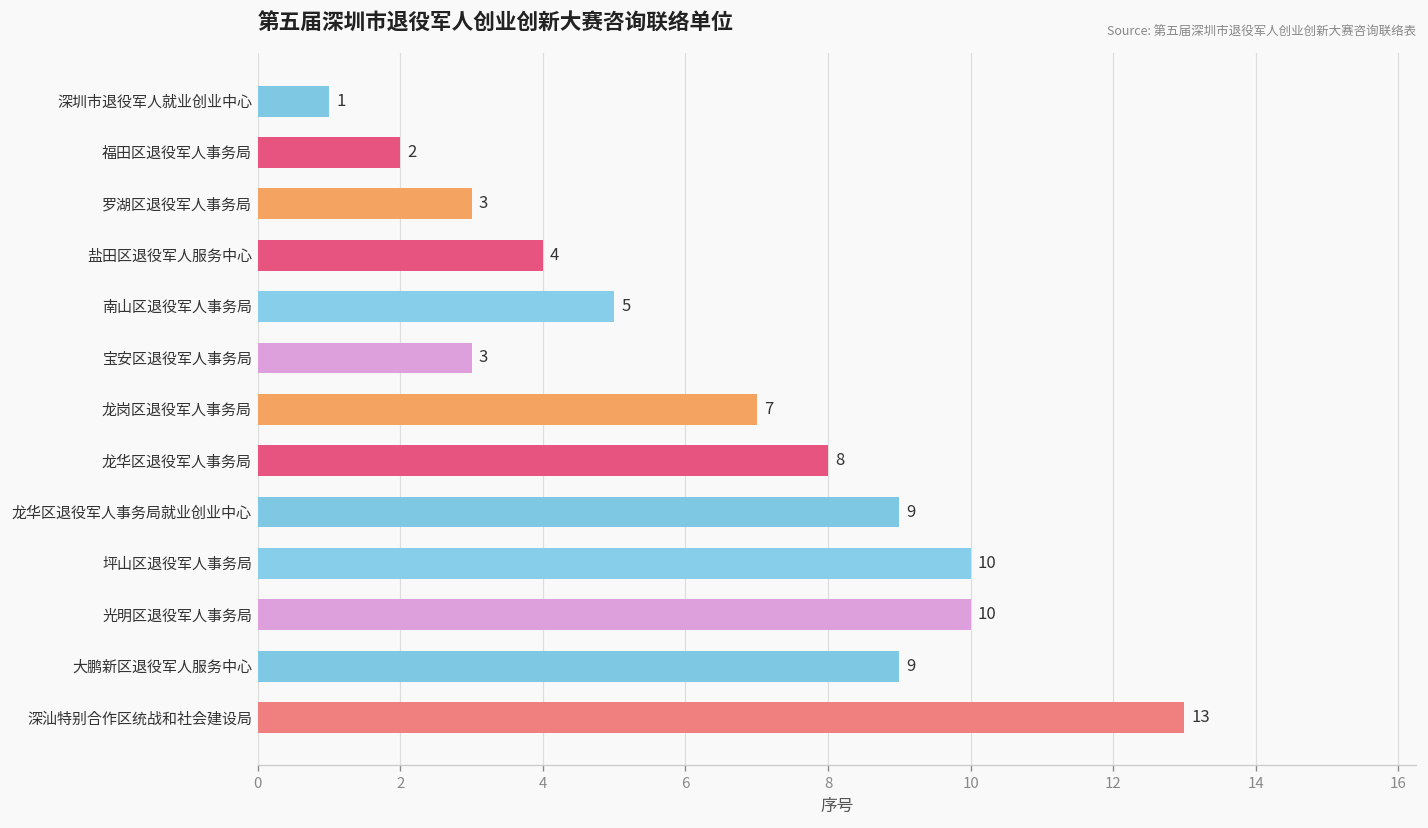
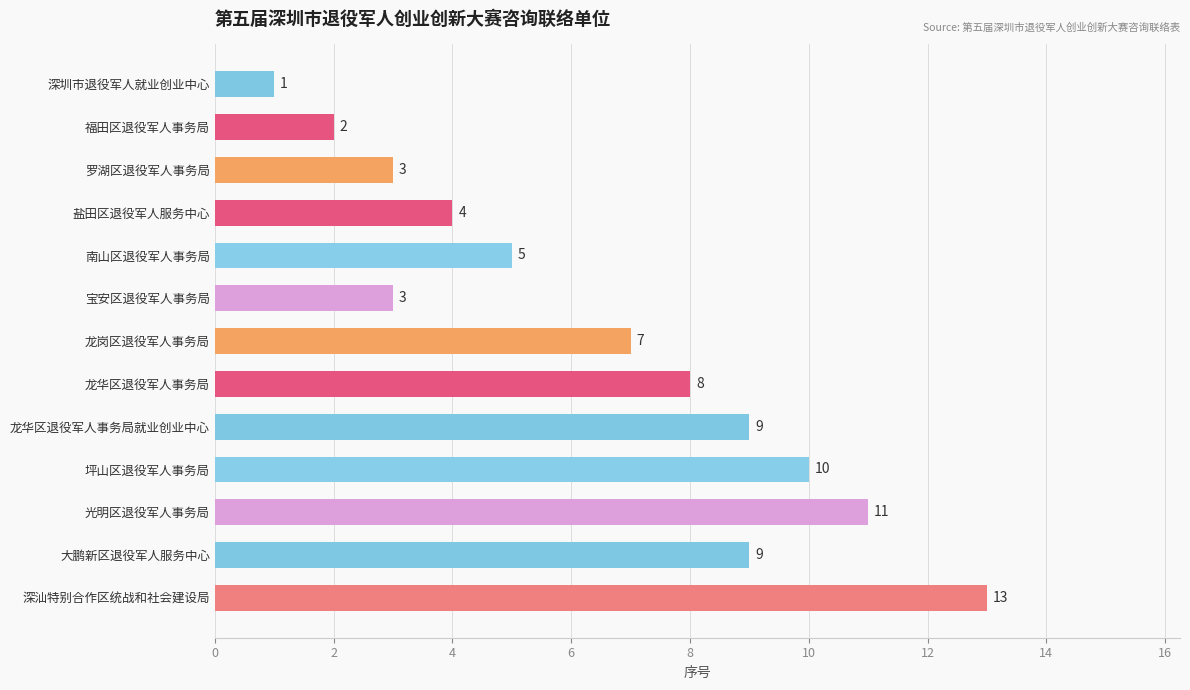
光明区退役军人事务局: 10 -> 11
